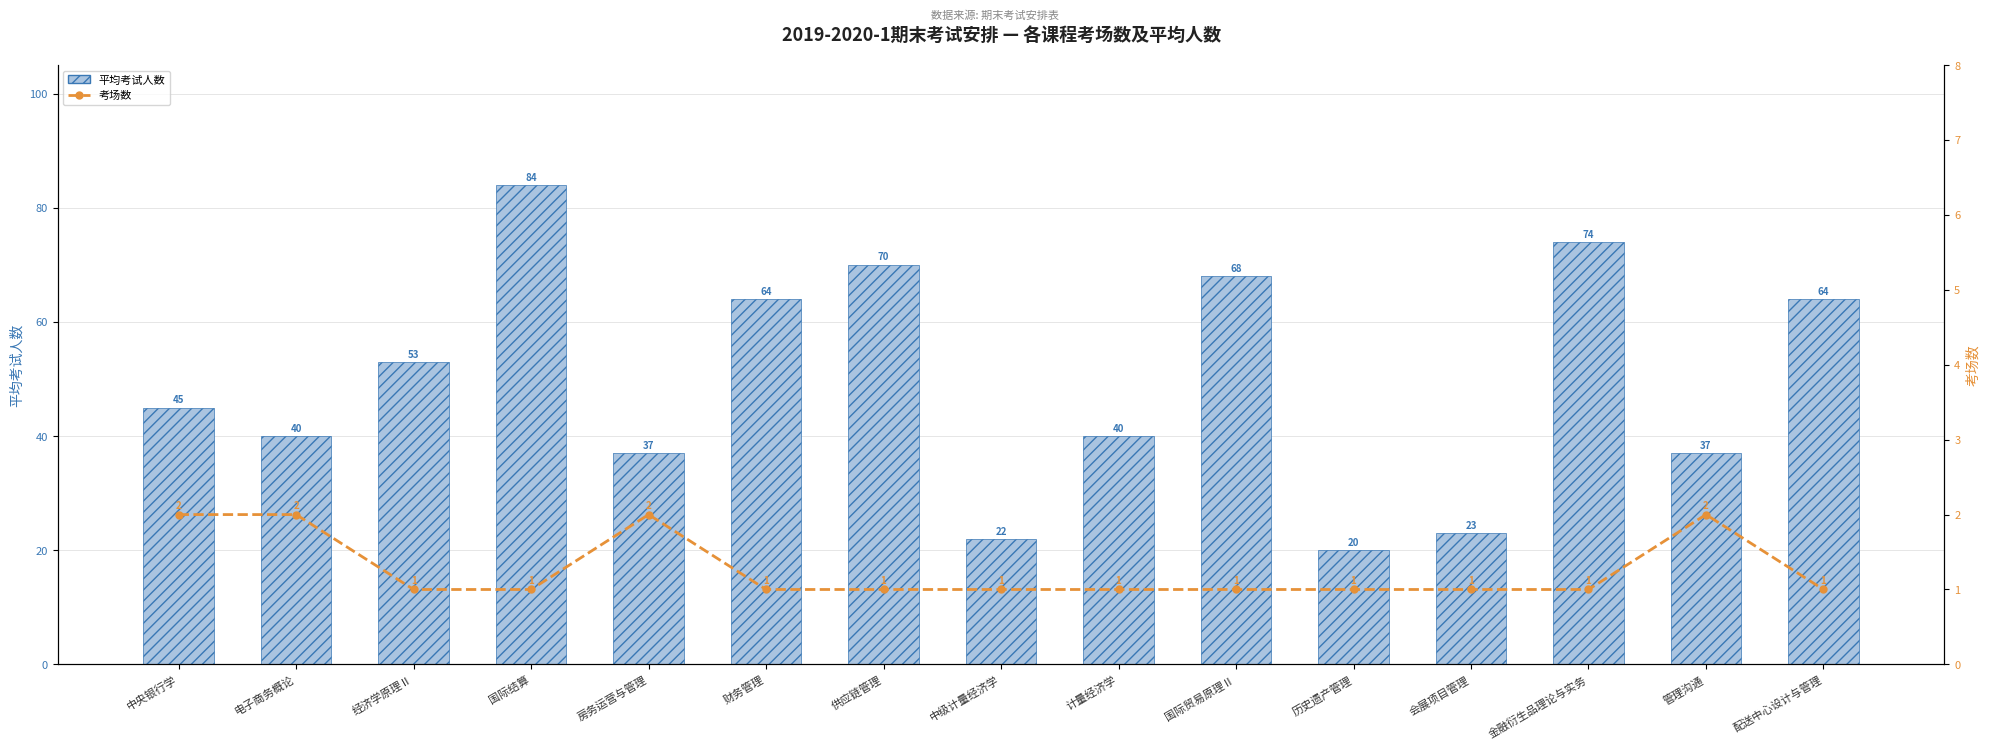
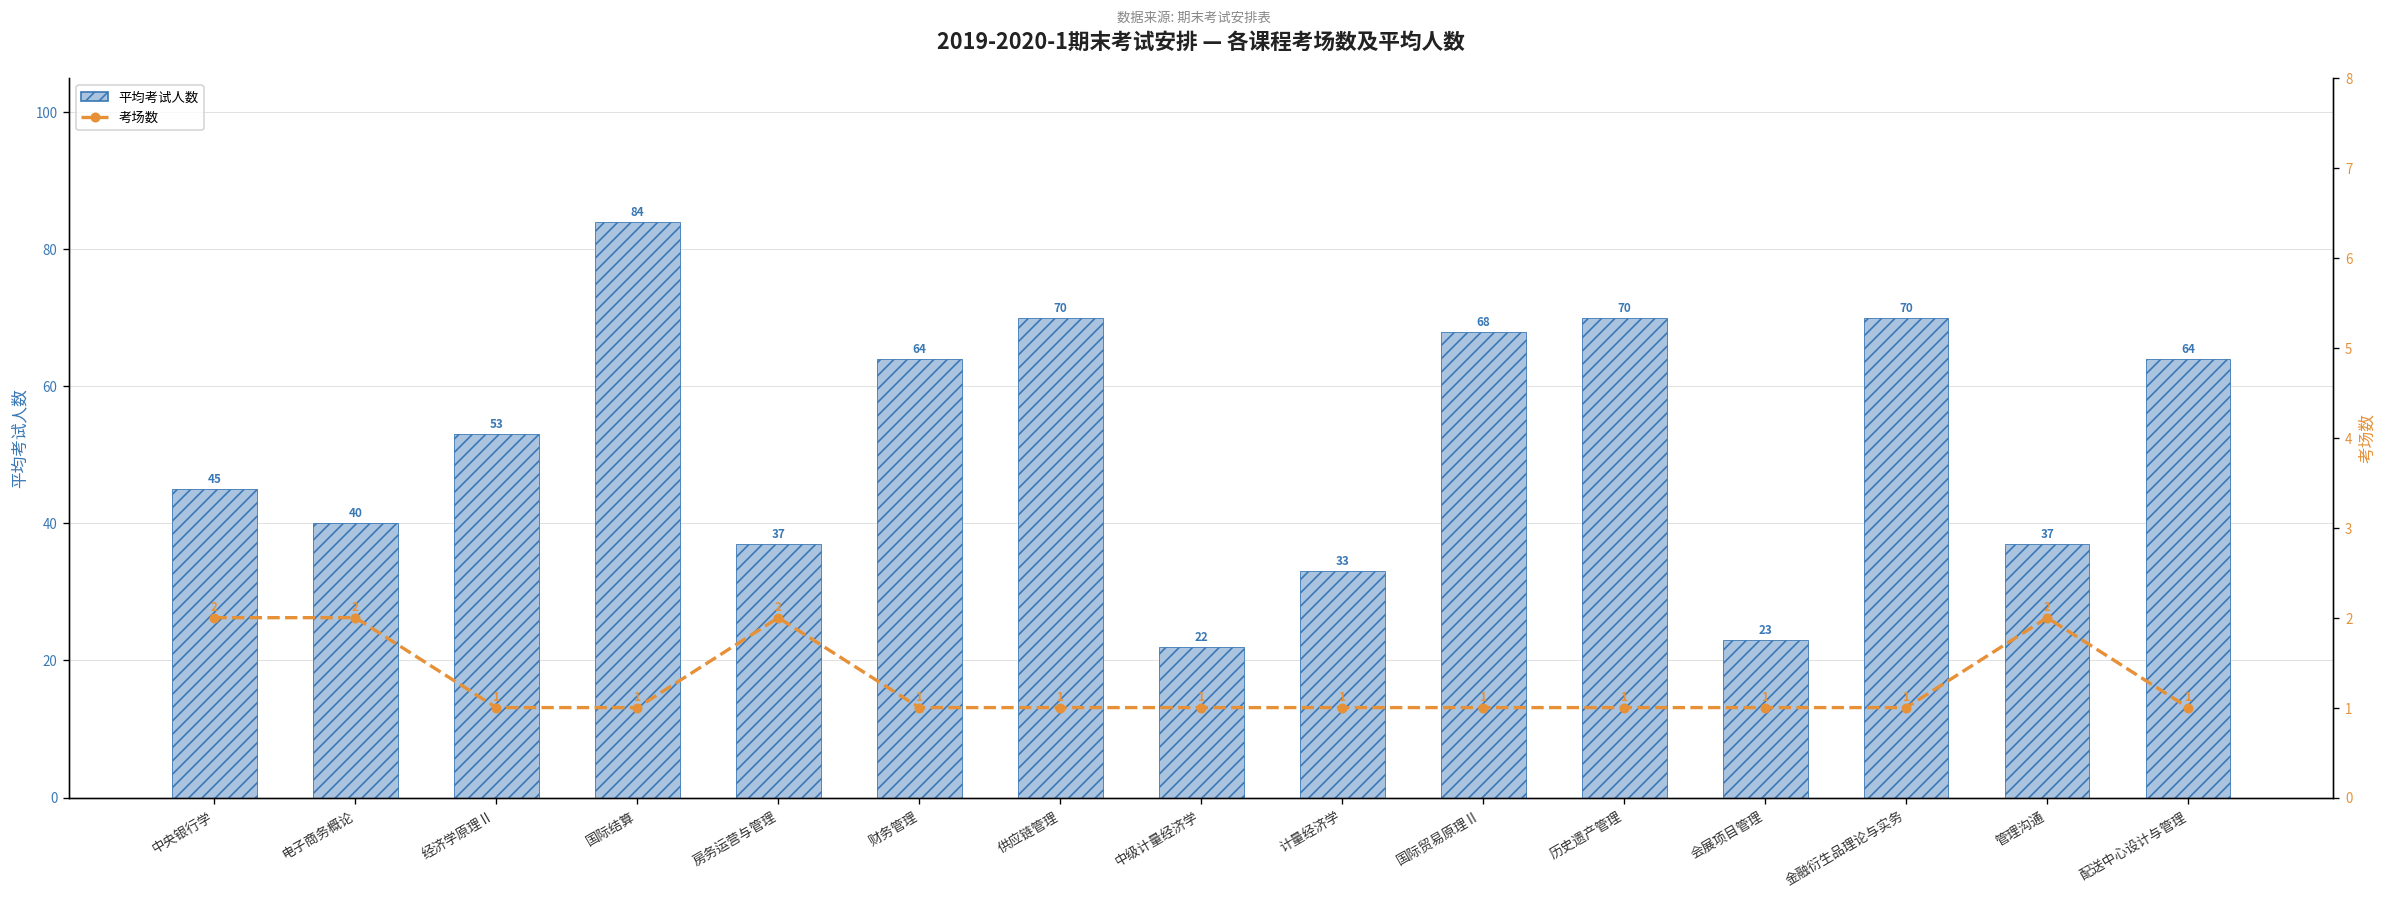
平均考试人数, 计量经济学: 40 -> 33
平均考试人数, 历史遗产管理: 20 -> 70
平均考试人数, 金融衍生品理论与实务: 74 -> 70
